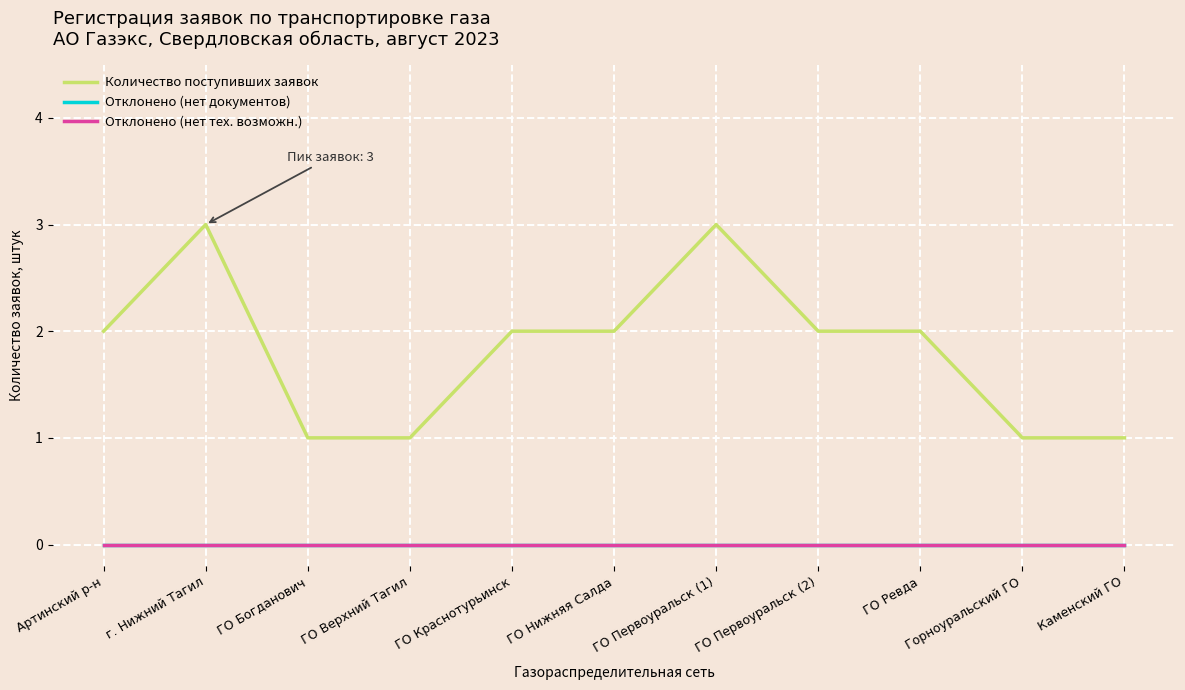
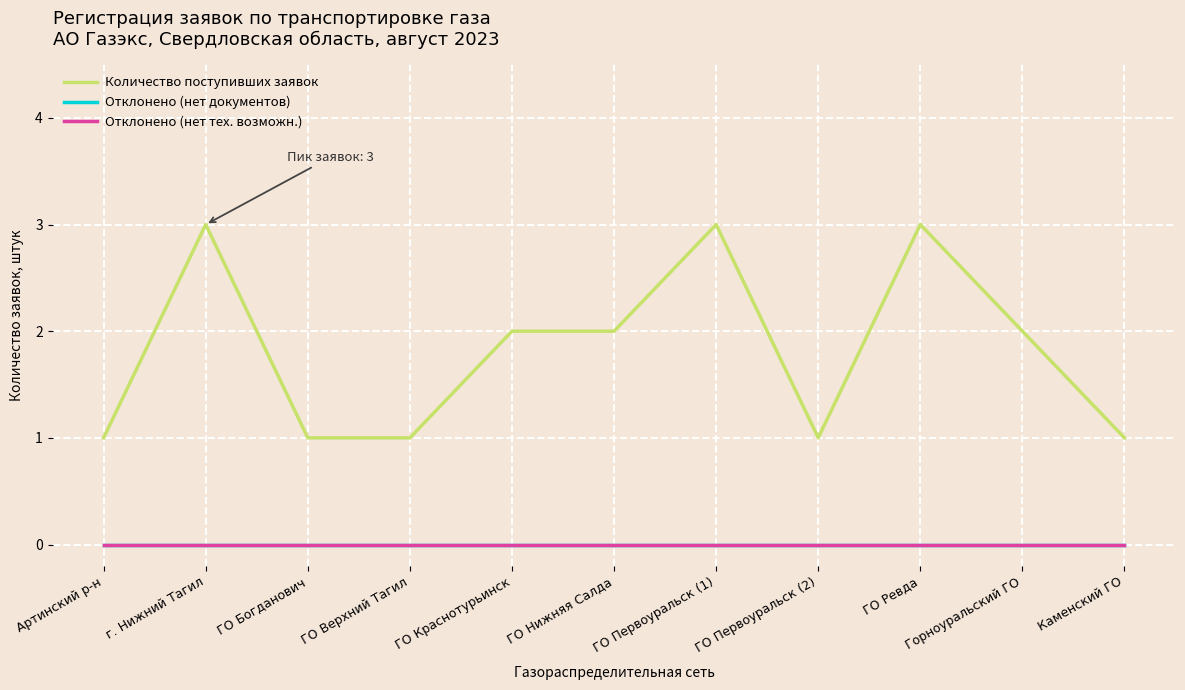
Количество поступивших заявок, Артинский р-н: 2 -> 1
Количество поступивших заявок, ГО Первоуральск (2): 2 -> 1
Количество поступивших заявок, ГО Ревда: 2 -> 3
Количество поступивших заявок, Горноуральский ГО: 1 -> 2
